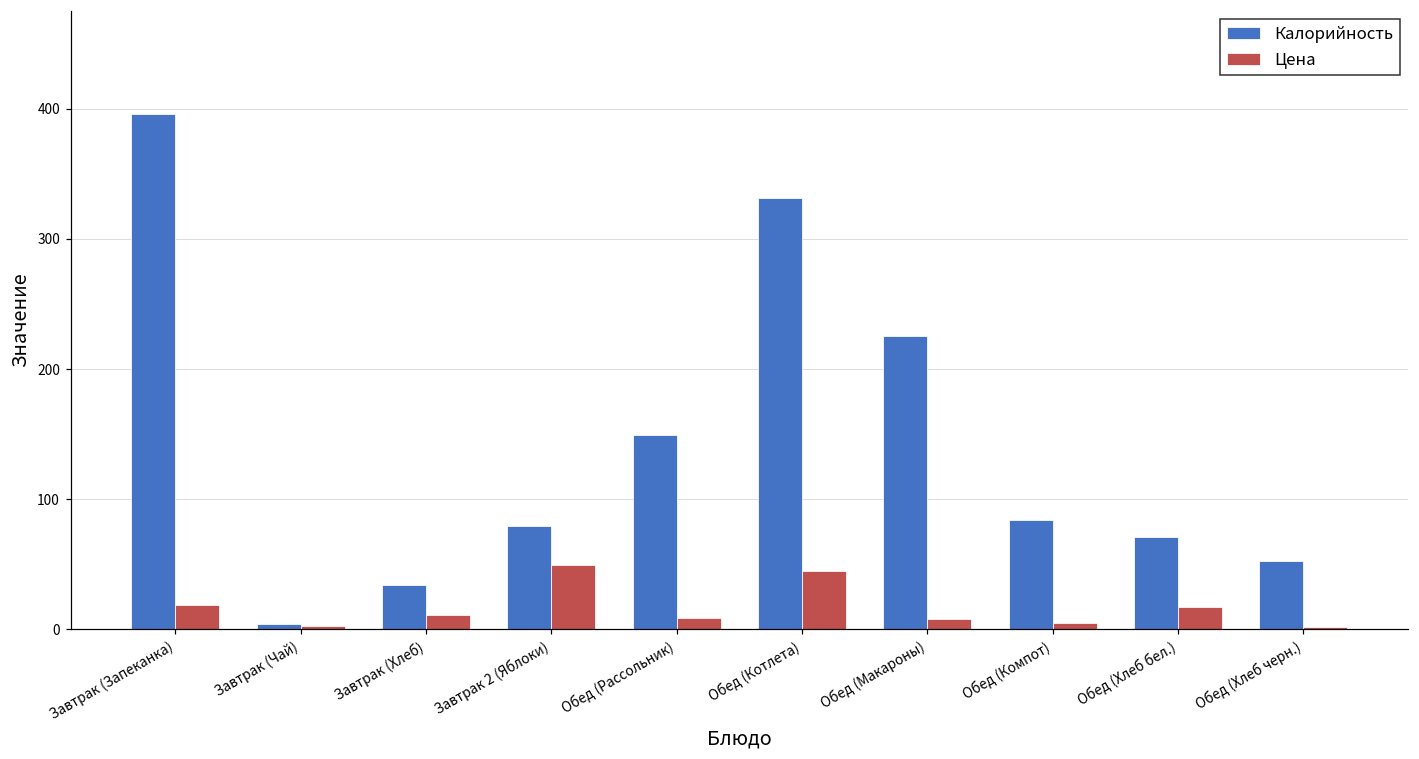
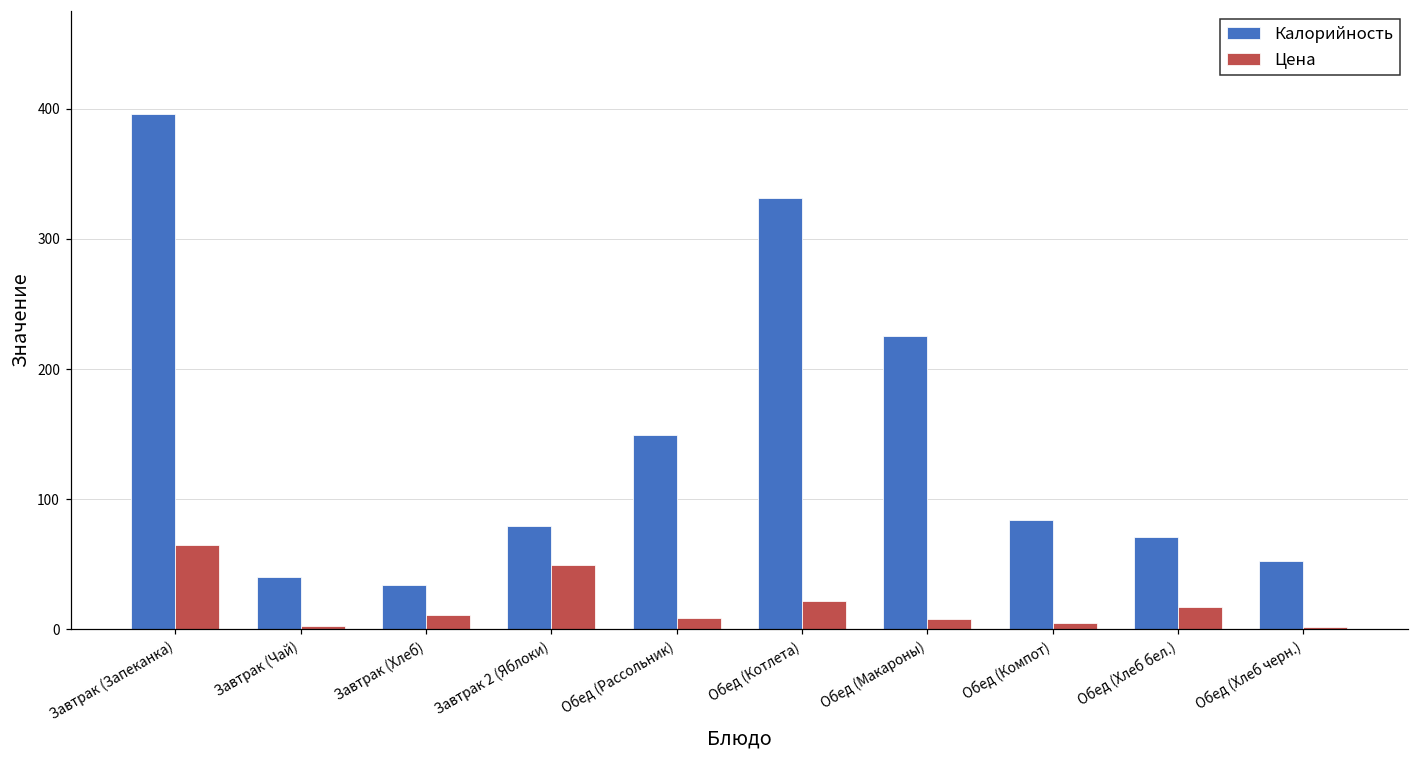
Цена, Завтрак (Запеканка): 19 -> 64
Калорийность, Завтрак (Чай): 4 -> 40
Цена, Обед (Котлета): 45 -> 22
